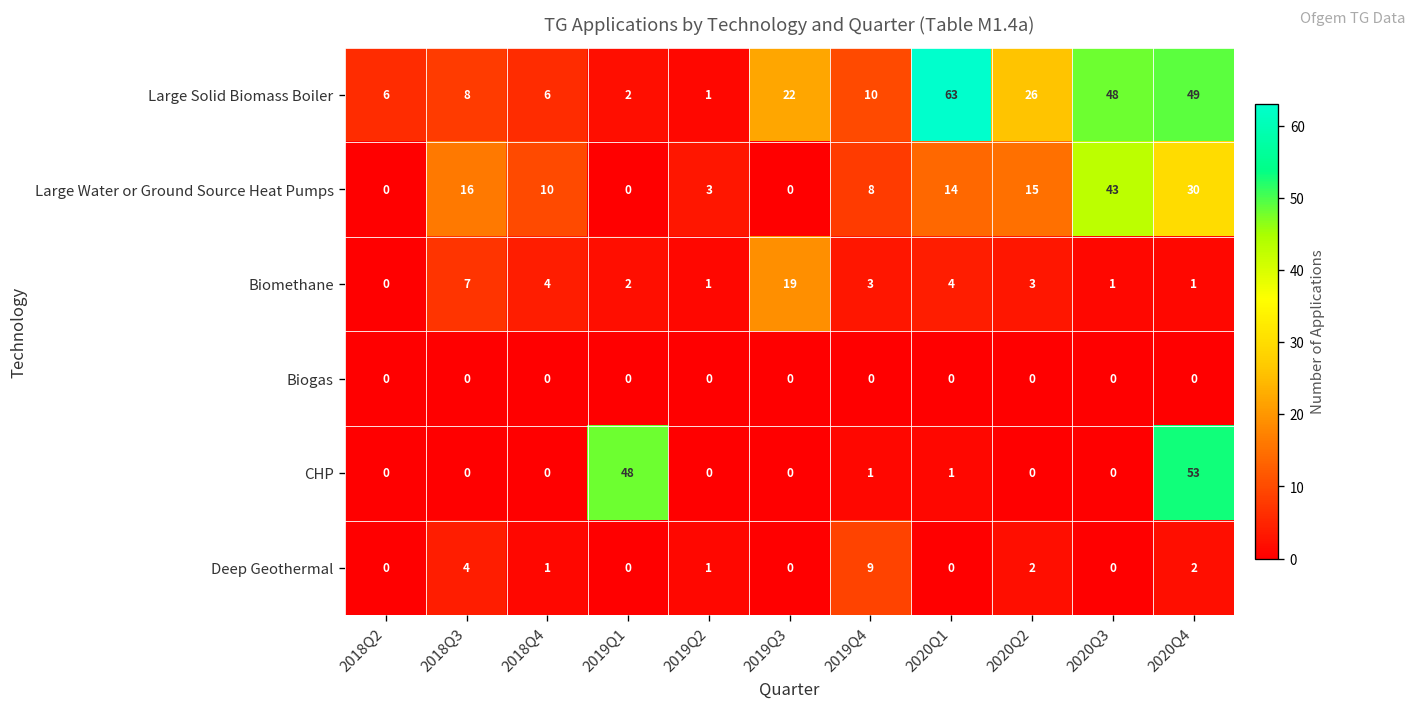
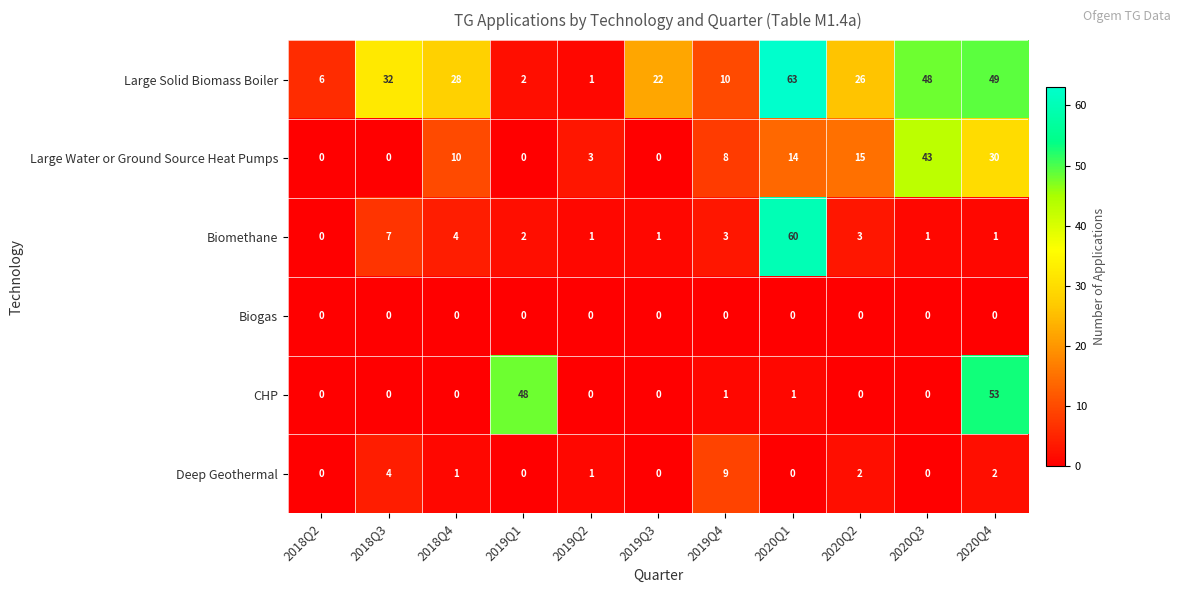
Large Solid Biomass Boiler, 2018Q3: 8 -> 32
Large Solid Biomass Boiler, 2018Q4: 6 -> 28
Large Water or Ground Source Heat Pumps, 2018Q3: 16 -> 0
Biomethane, 2019Q3: 19 -> 1
Biomethane, 2020Q1: 4 -> 60
